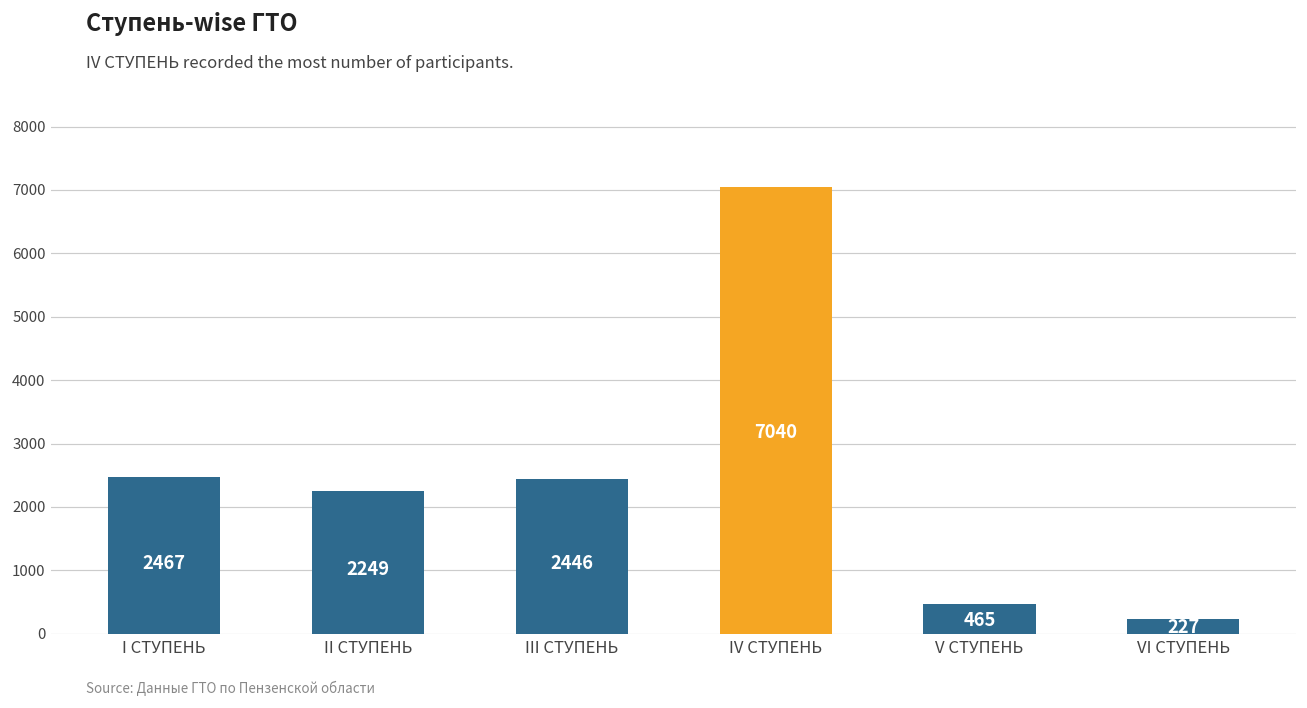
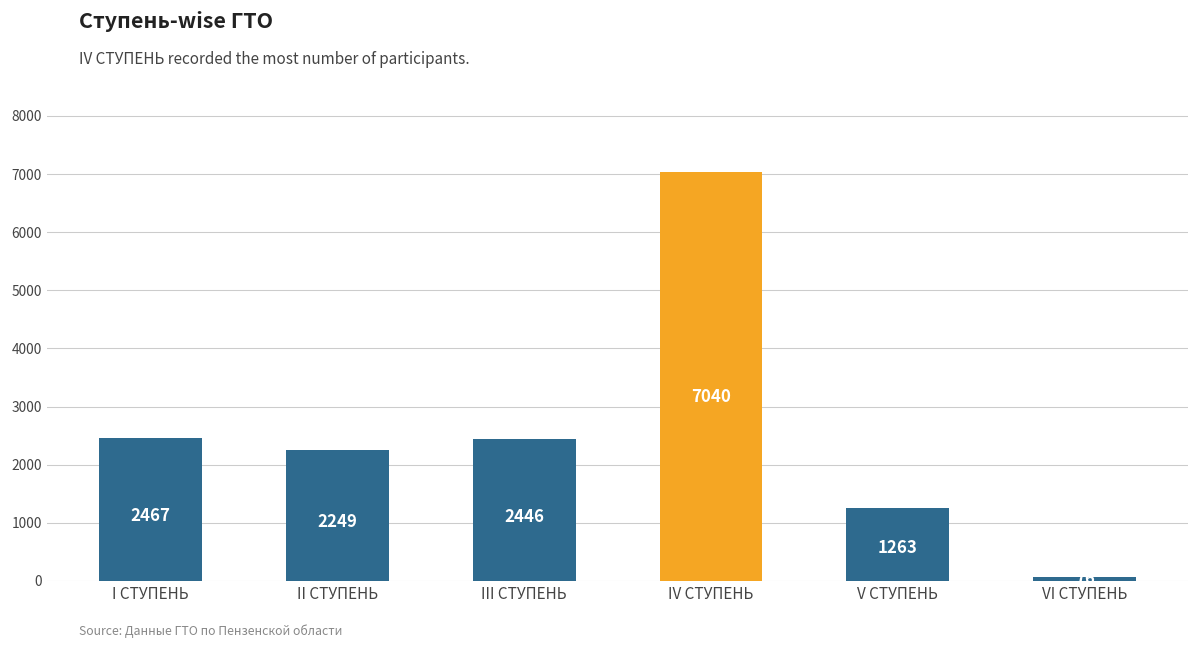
V СТУПЕНЬ: 465 -> 1263
VI СТУПЕНЬ: 200 -> 100
